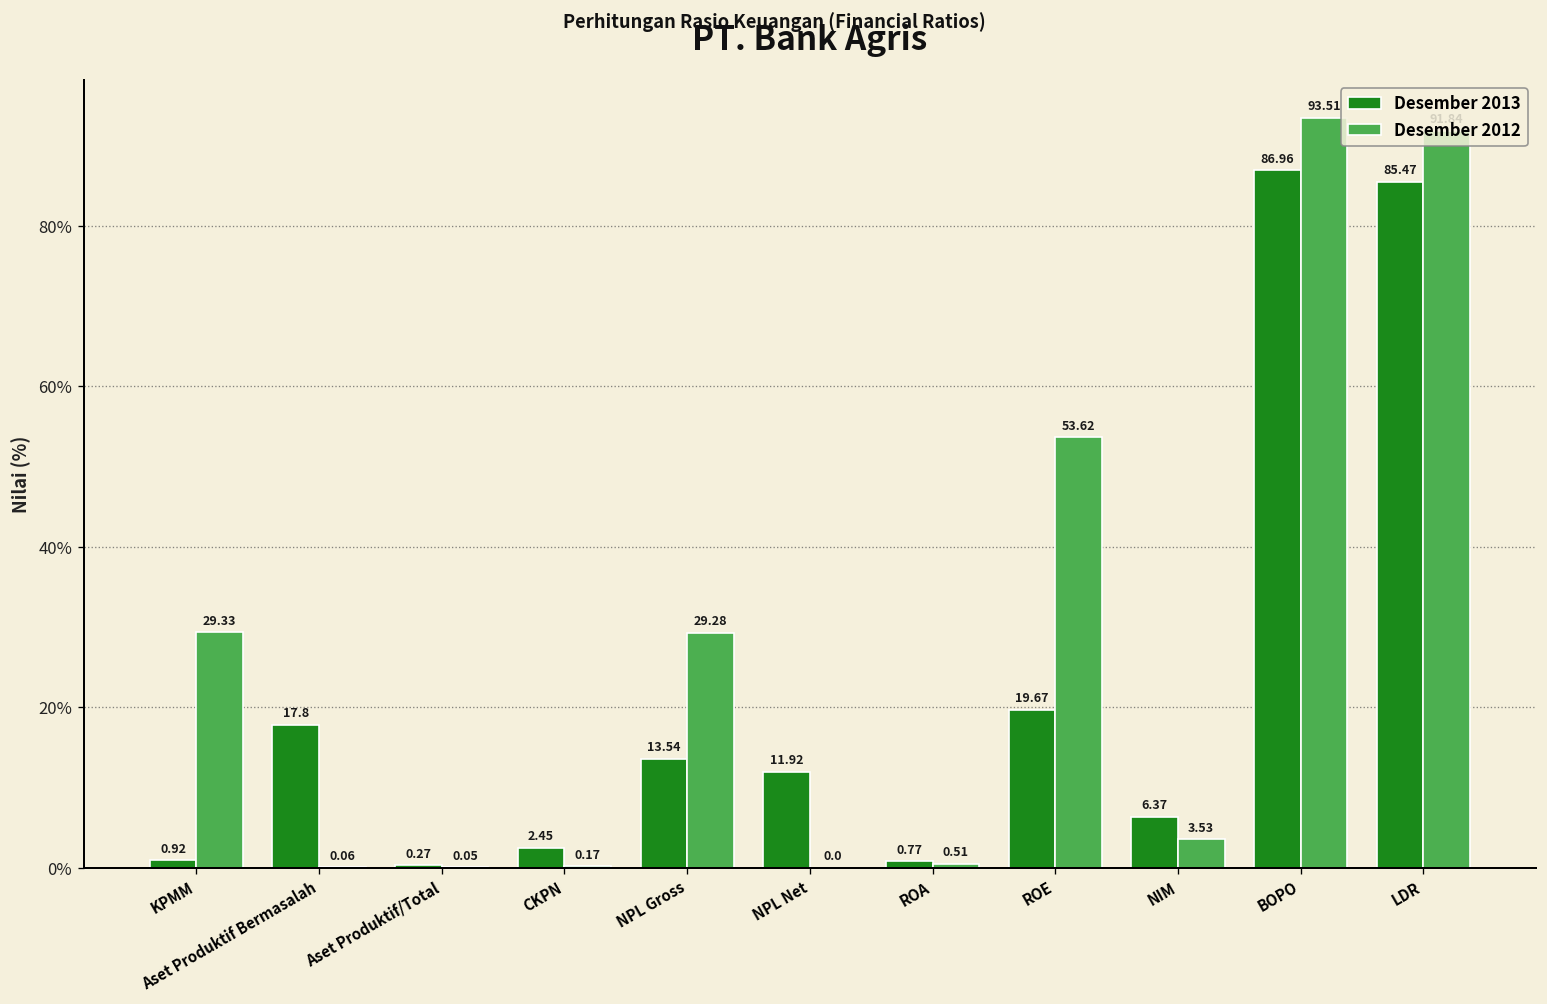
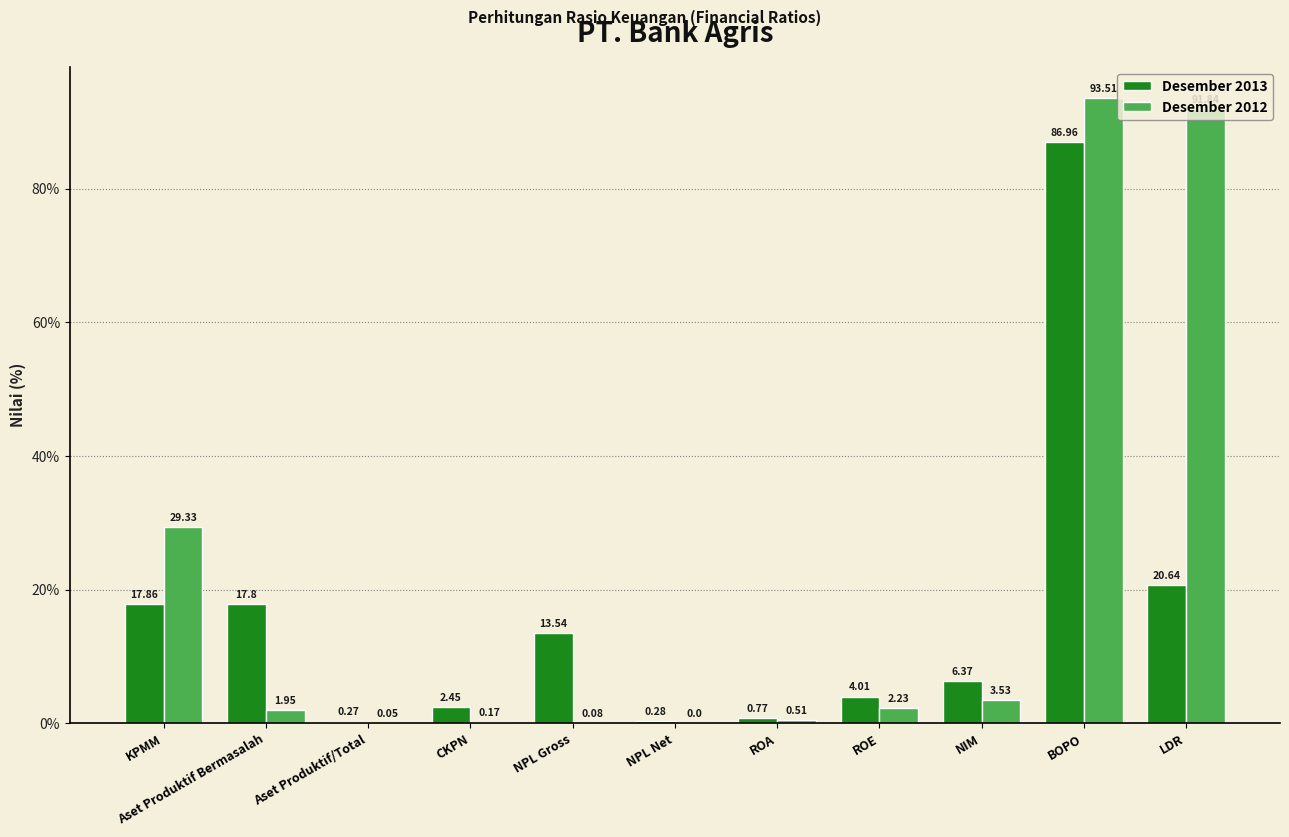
Desember 2013, KPMM: 0.92 -> 17.86
Desember 2012, Aset Produktif Bermasalah: 0.06 -> 1.95
Desember 2012, NPL Gross: 29.28 -> 0.08
Desember 2013, NPL Net: 11.92 -> 0.28
Desember 2013, ROE: 19.67 -> 4.01
Desember 2012, ROE: 53.62 -> 2.23
Desember 2013, LDR: 85.47 -> 20.64
